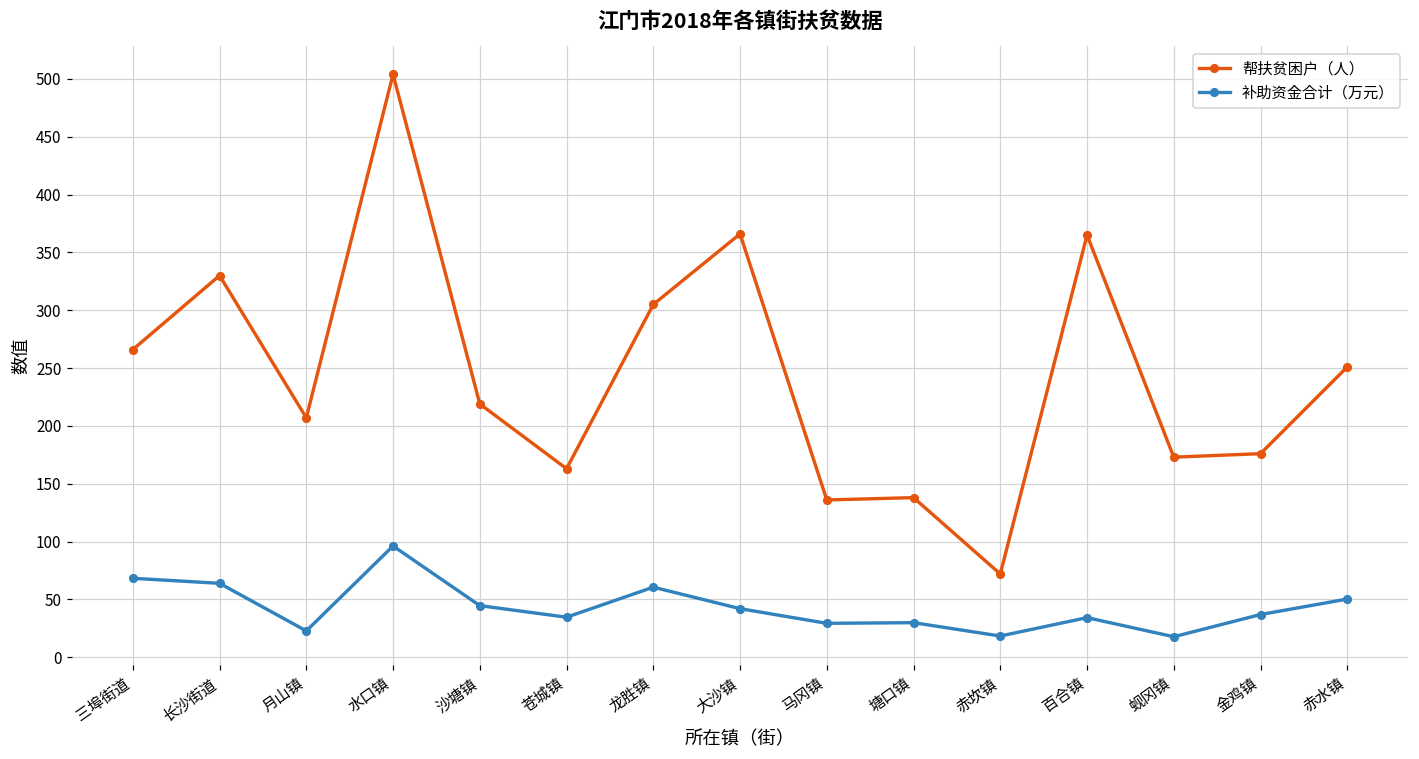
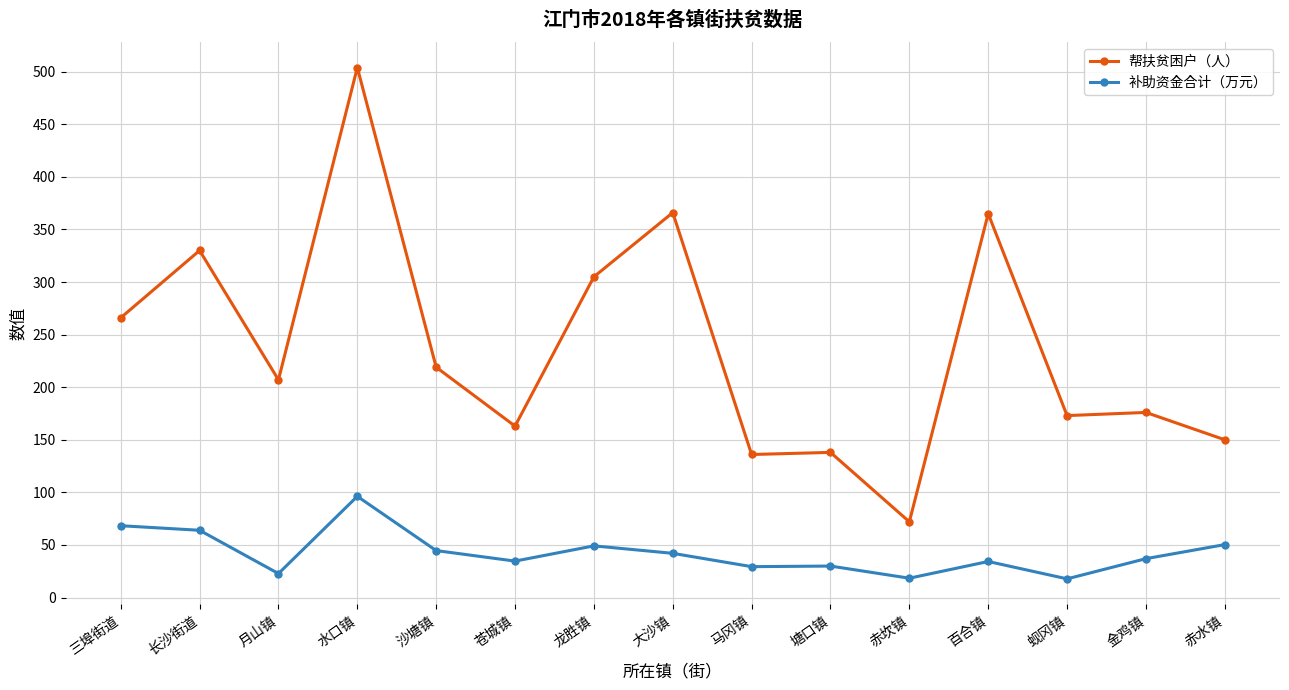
补助资金合计（万元）, 龙胜镇: 61 -> 49
帮扶贫困户（人）, 赤水镇: 251 -> 150
